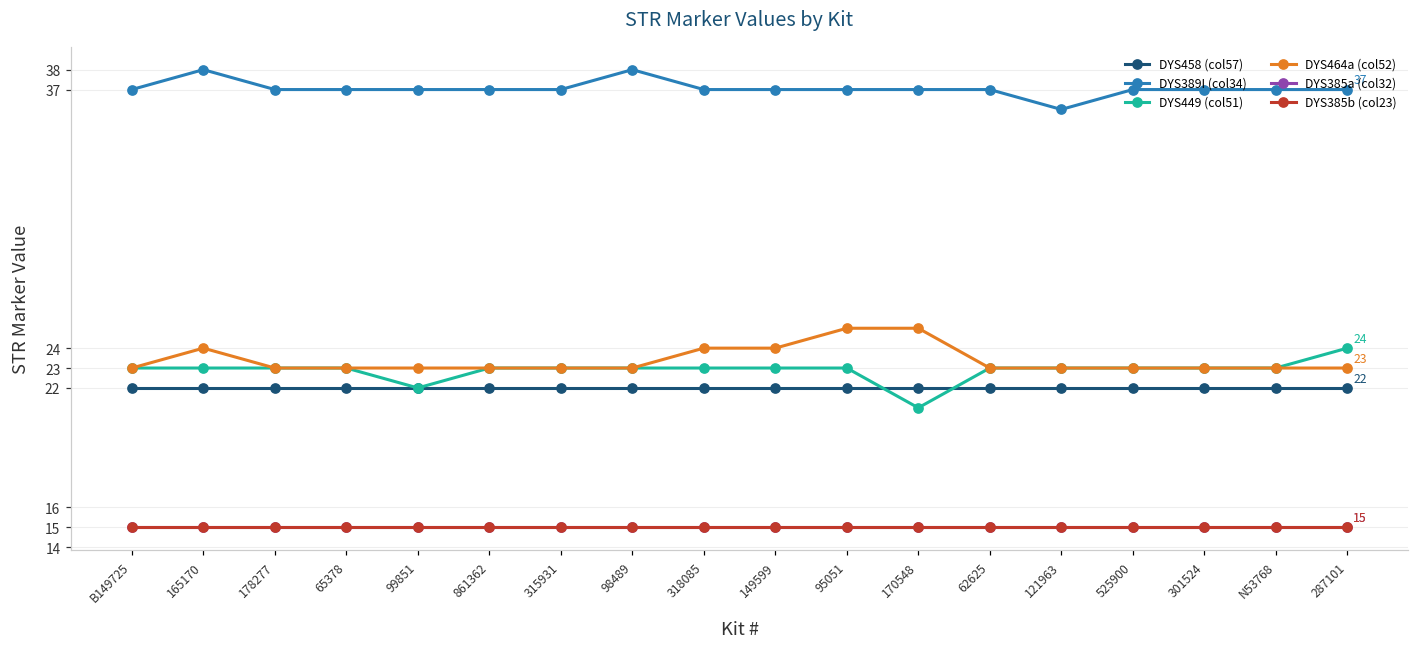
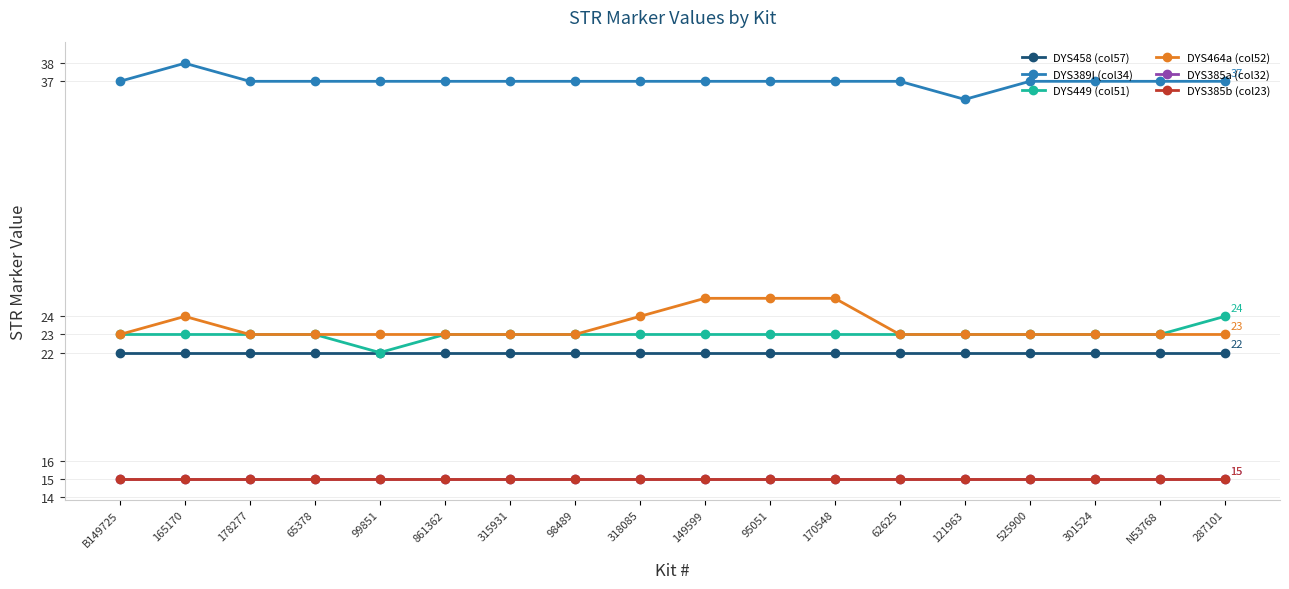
DYS389I (col34), 98489: 38 -> 37
DYS464a (col52), 149599: 24 -> 25
DYS449 (col51), 170548: 21 -> 23
